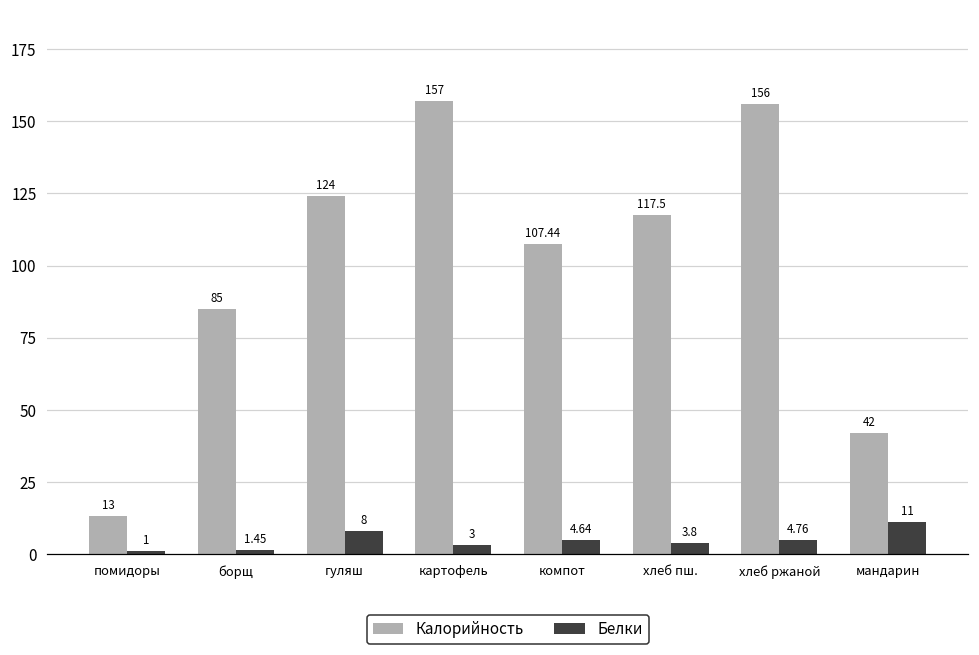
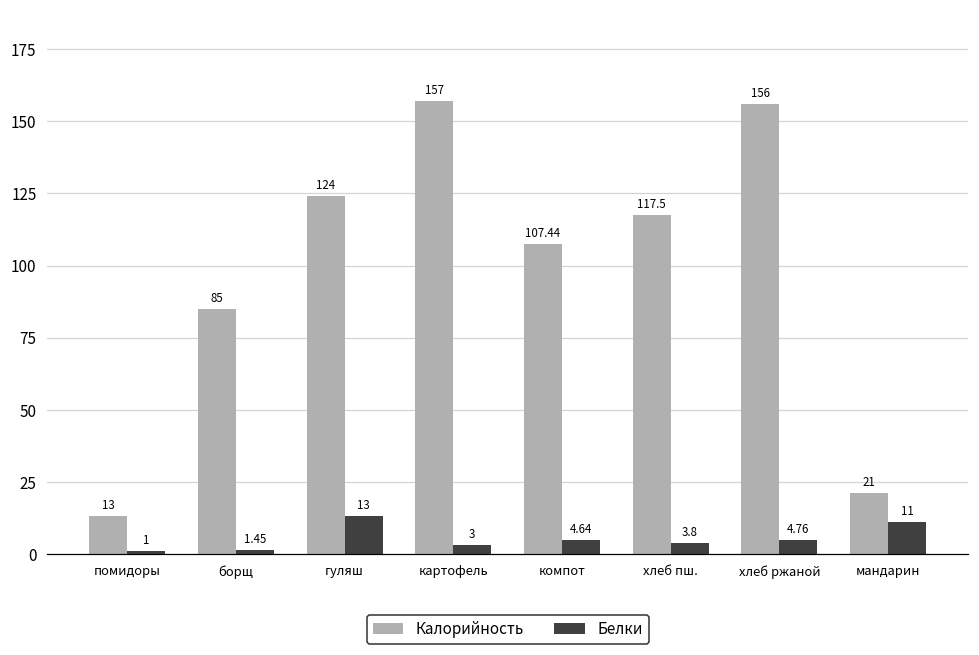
Белки, гуляш: 8 -> 13
Калорийность, мандарин: 42 -> 21
